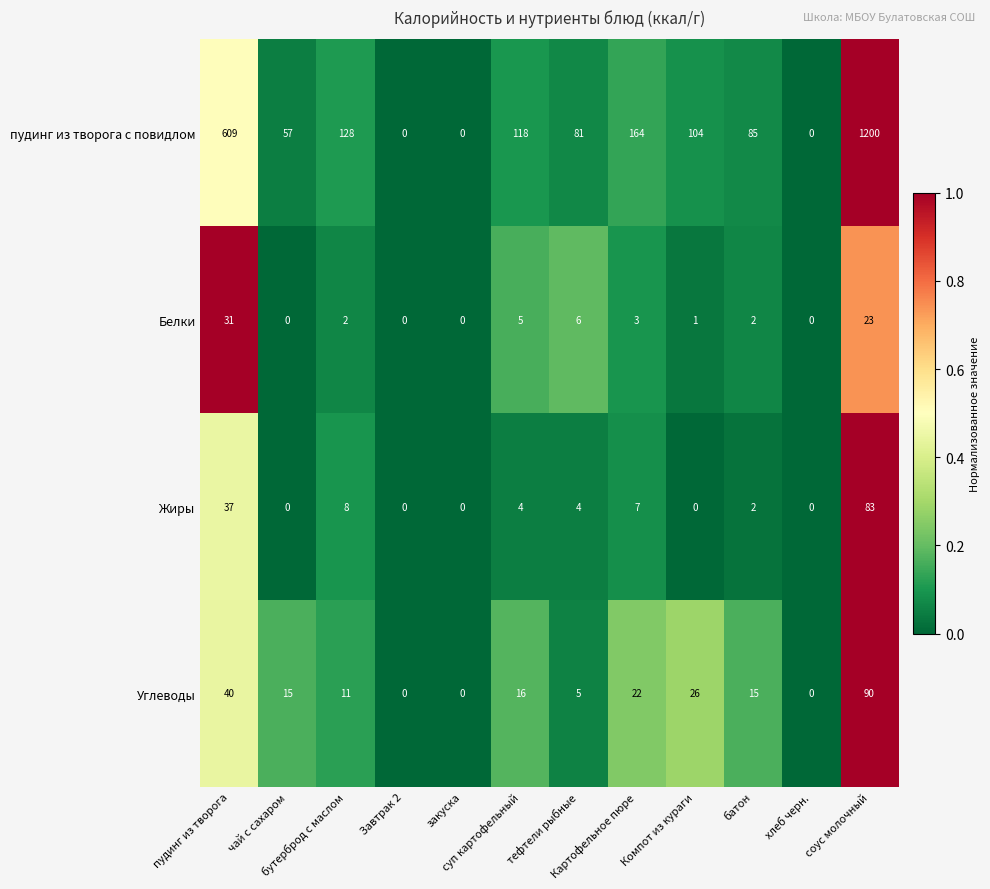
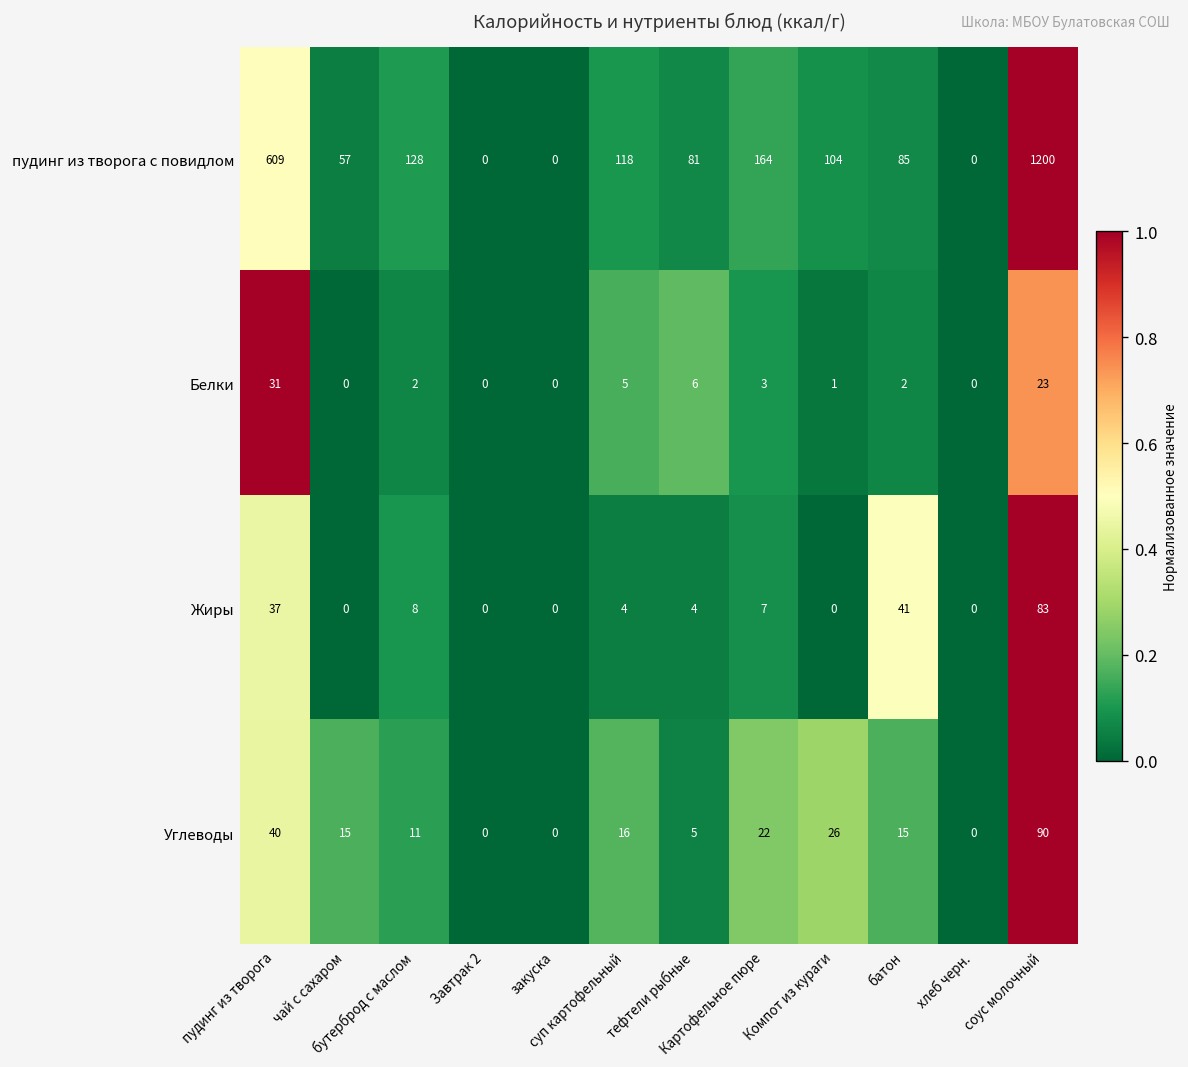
Жиры, батон: 2 -> 41
